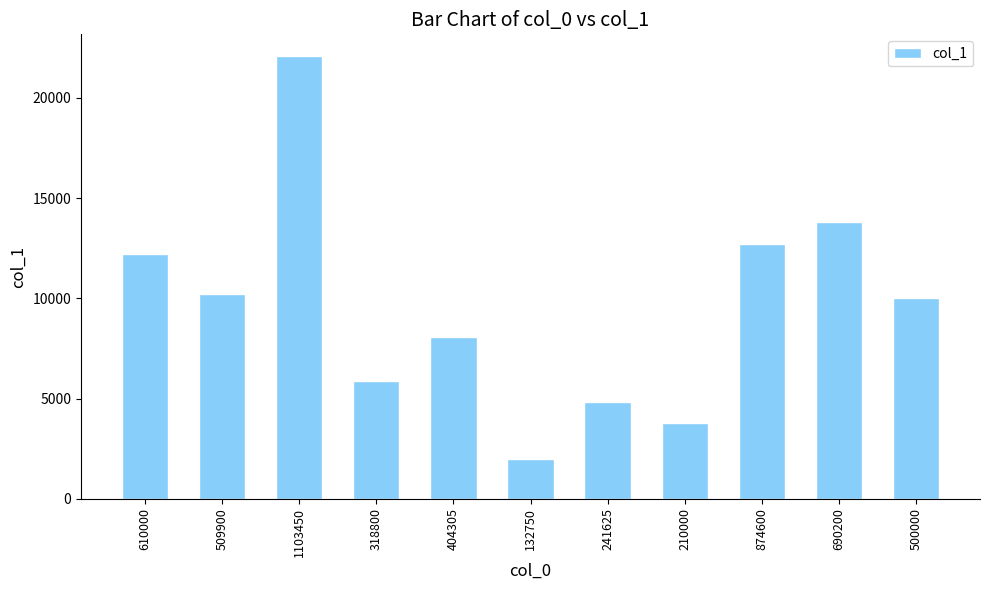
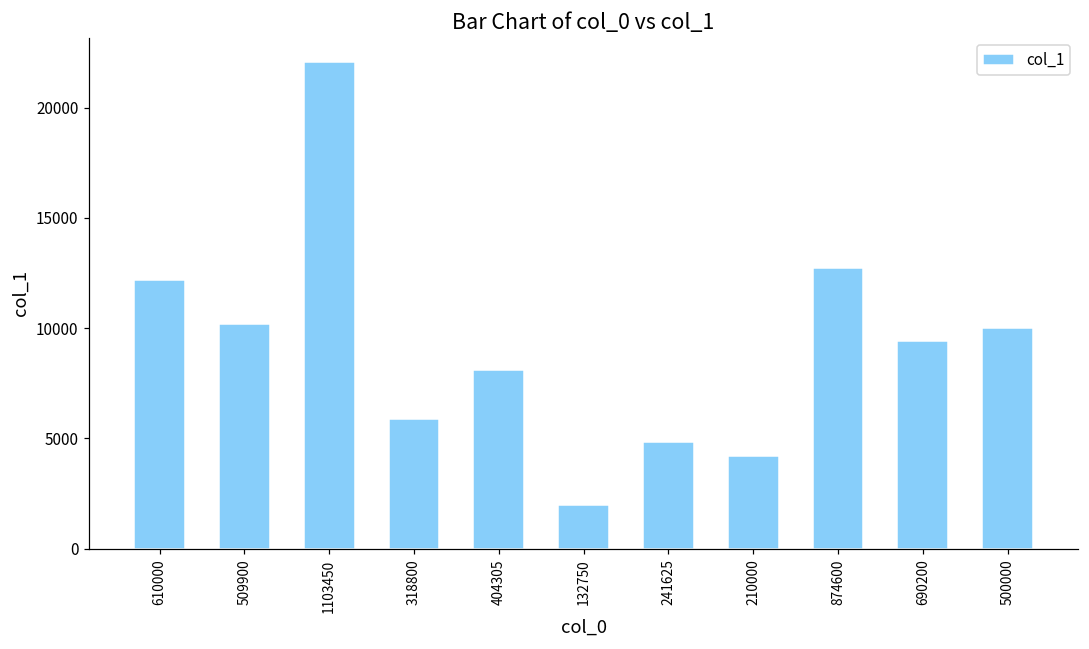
210000: 3800 -> 4200
690200: 13800 -> 9400
